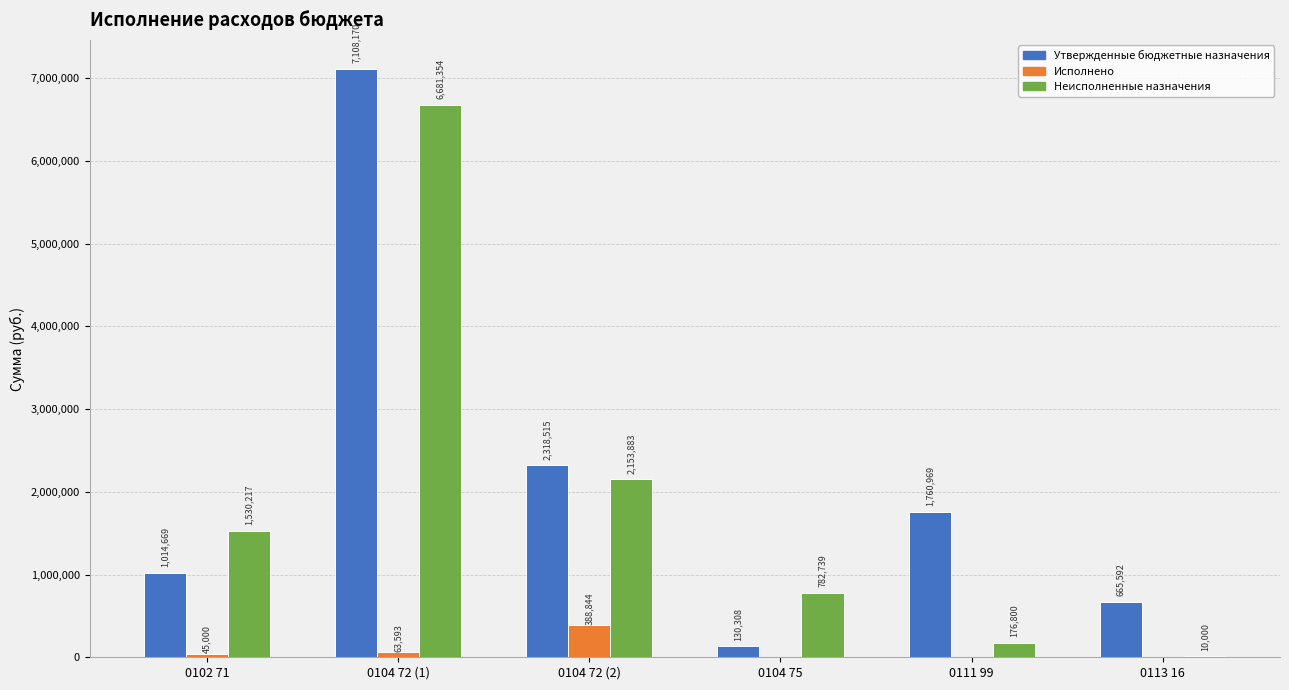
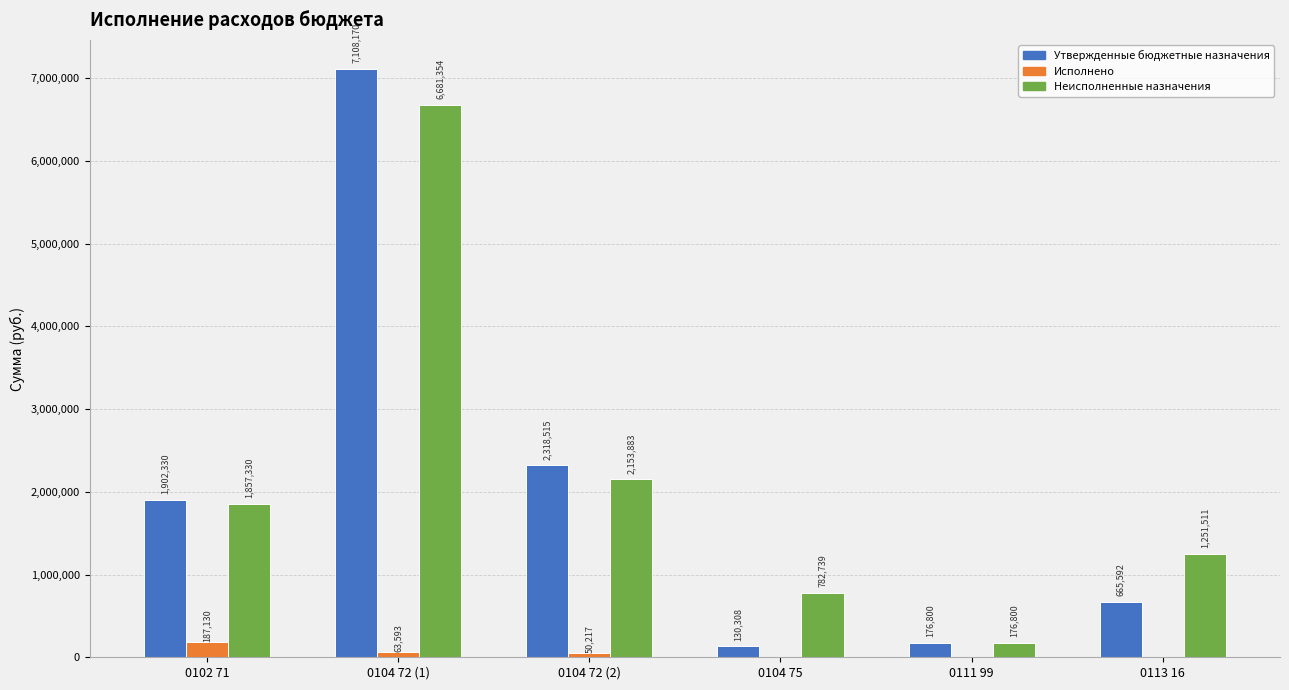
Утвержденные бюджетные назначения, 0102 71: 1,014,669 -> 1,902,330
Исполнено, 0102 71: 45,000 -> 187,130
Неисполненные назначения, 0102 71: 1,530,217 -> 1,857,330
Исполнено, 0104 72 (2): 388,844 -> 50,217
Утвержденные бюджетные назначения, 0111 99: 1,760,969 -> 176,800
Неисполненные назначения, 0113 16: 10,000 -> 1,251,511
